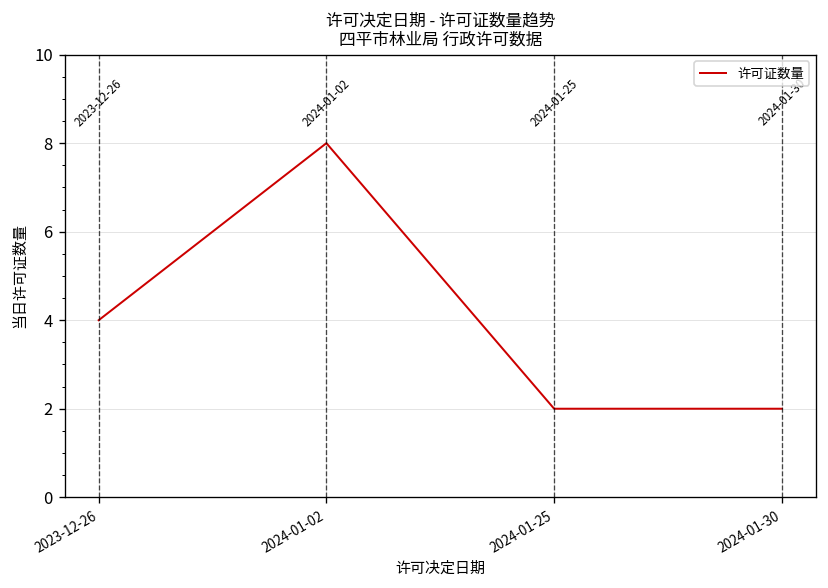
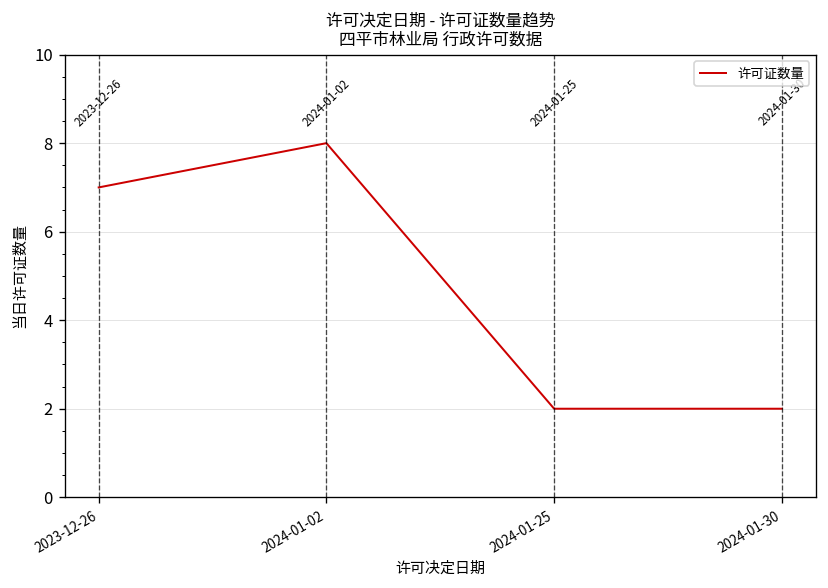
2023-12-26: 4 -> 7
